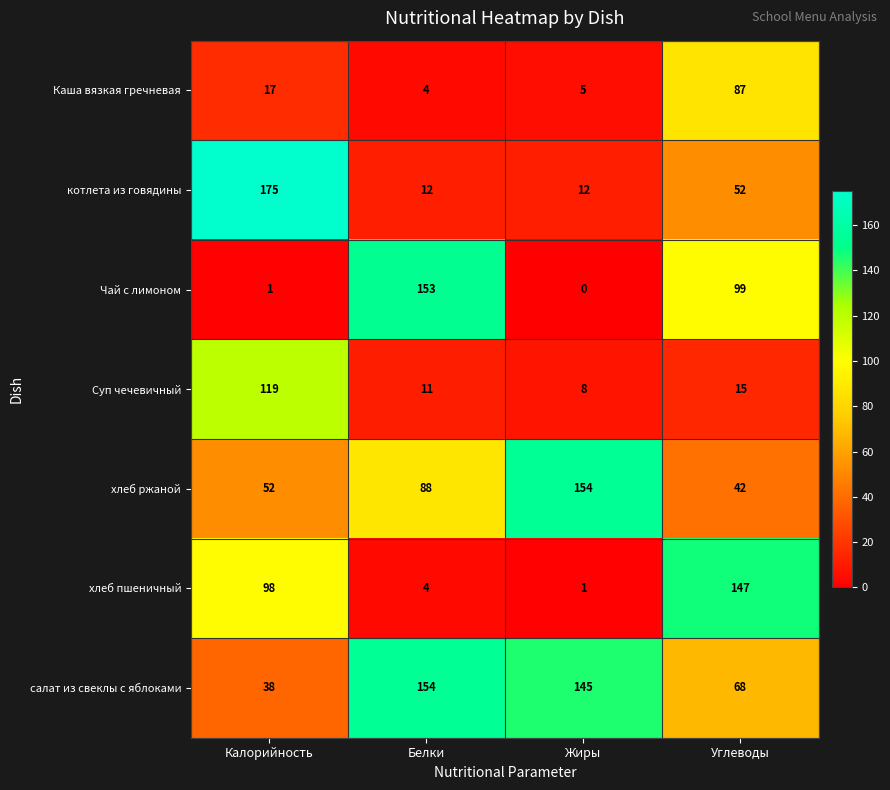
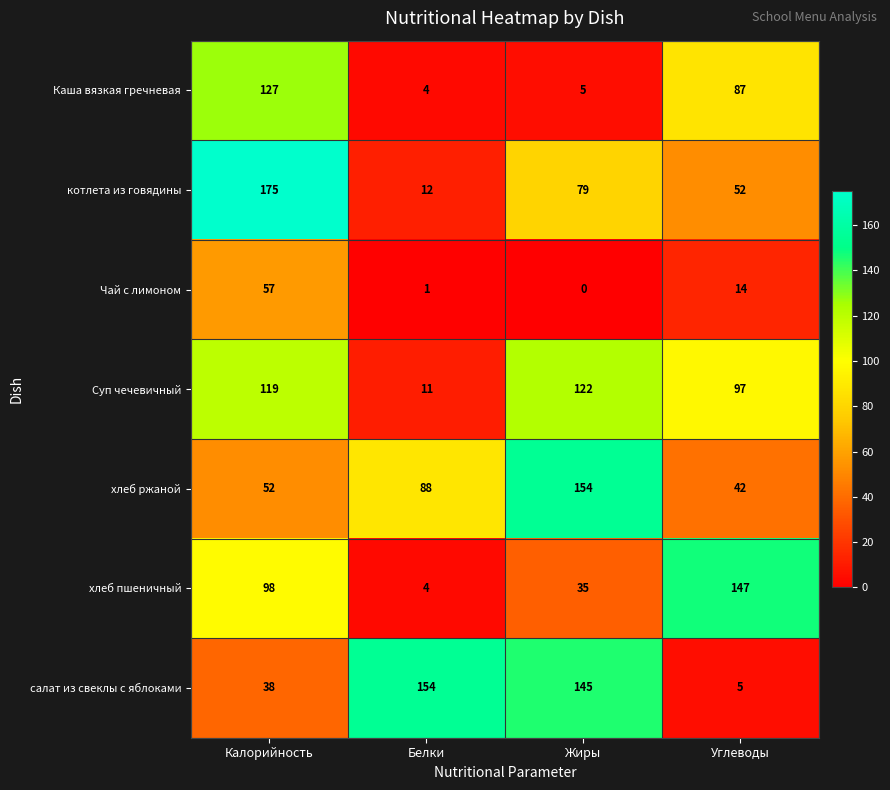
Каша вязкая гречневая, Калорийность: 17 -> 127
котлета из говядины, Жиры: 12 -> 79
Чай с лимоном, Калорийность: 1 -> 57
Чай с лимоном, Белки: 153 -> 1
Чай с лимоном, Углеводы: 99 -> 14
Суп чечевичный, Жиры: 8 -> 122
Суп чечевичный, Углеводы: 15 -> 97
хлеб пшеничный, Жиры: 1 -> 35
салат из свеклы с яблоками, Углеводы: 68 -> 5
